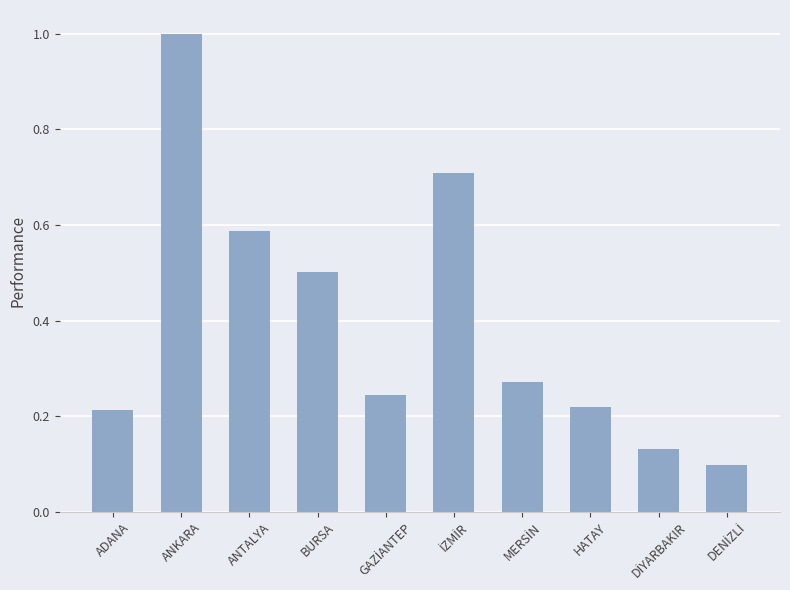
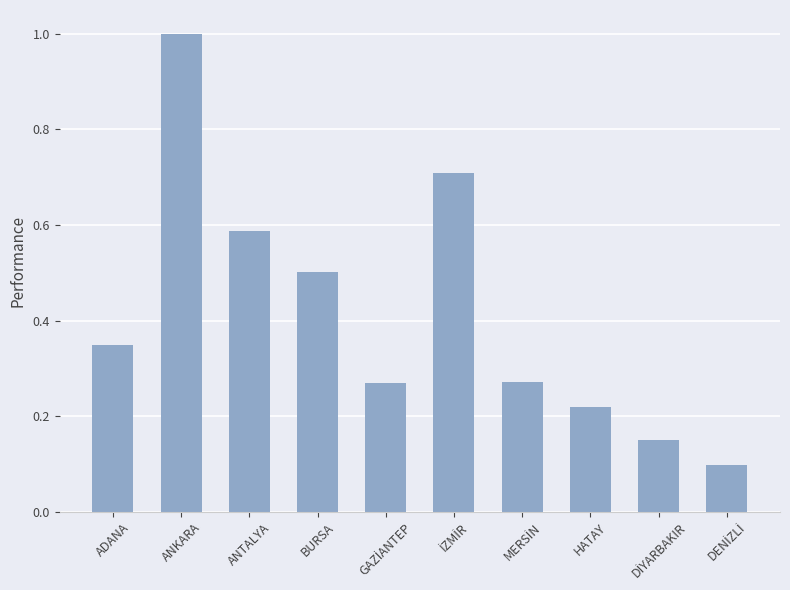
ADANA: 0.21 -> 0.35
GAZİANTEP: 0.24 -> 0.27
DİYARBAKIR: 0.13 -> 0.15
